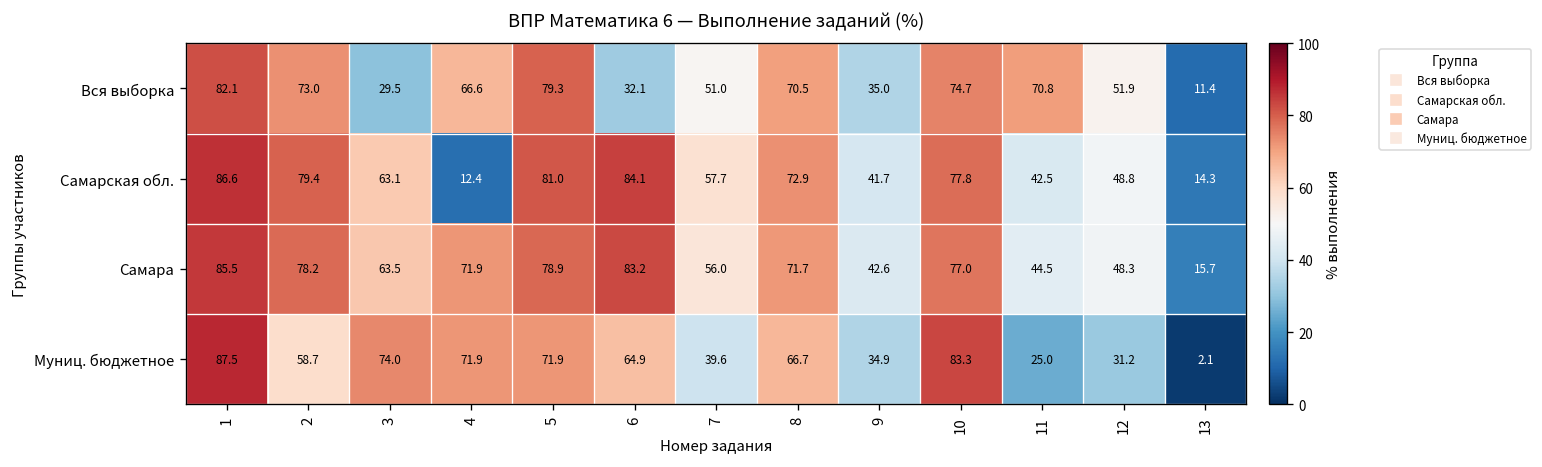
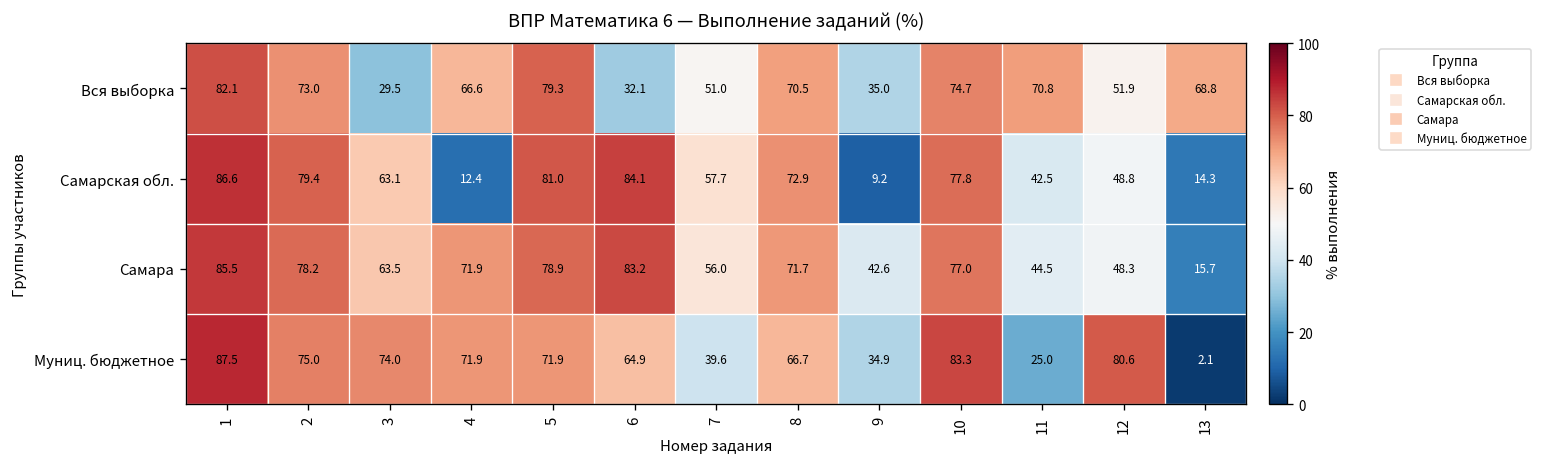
Вся выборка, 13: 11.4 -> 68.8
Самарская обл., 9: 41.7 -> 9.2
Муниц. бюджетное, 2: 58.7 -> 75.0
Муниц. бюджетное, 12: 31.2 -> 80.6
